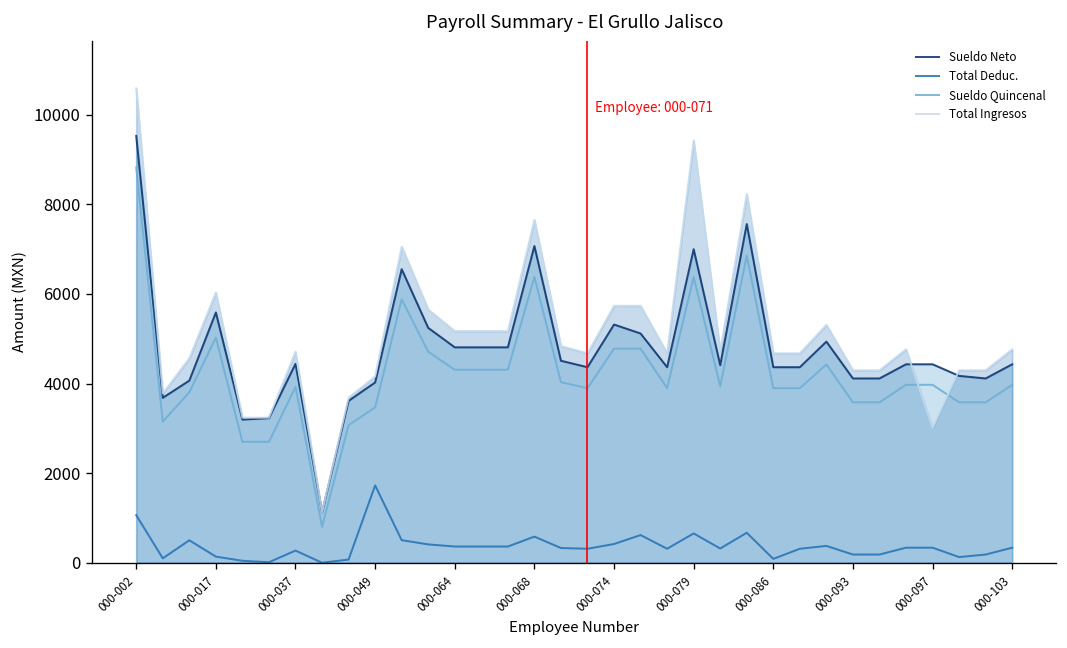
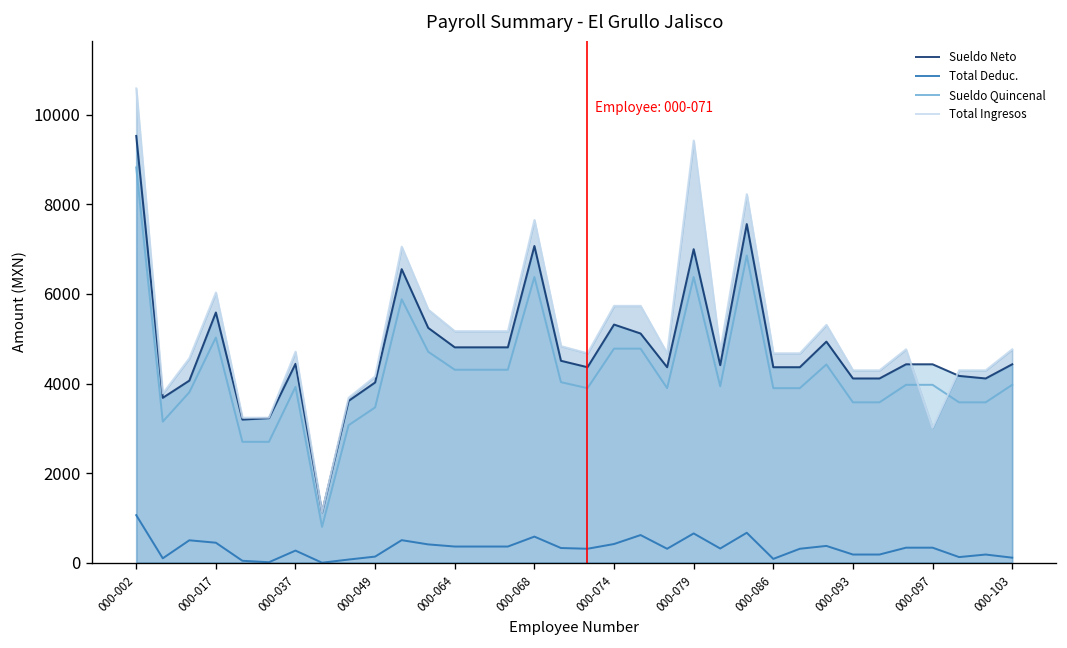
Total Deduc., 000-017: 100 -> 400
Total Deduc., 000-049: 1700 -> 100
Total Deduc., 000-103: 300 -> 100
